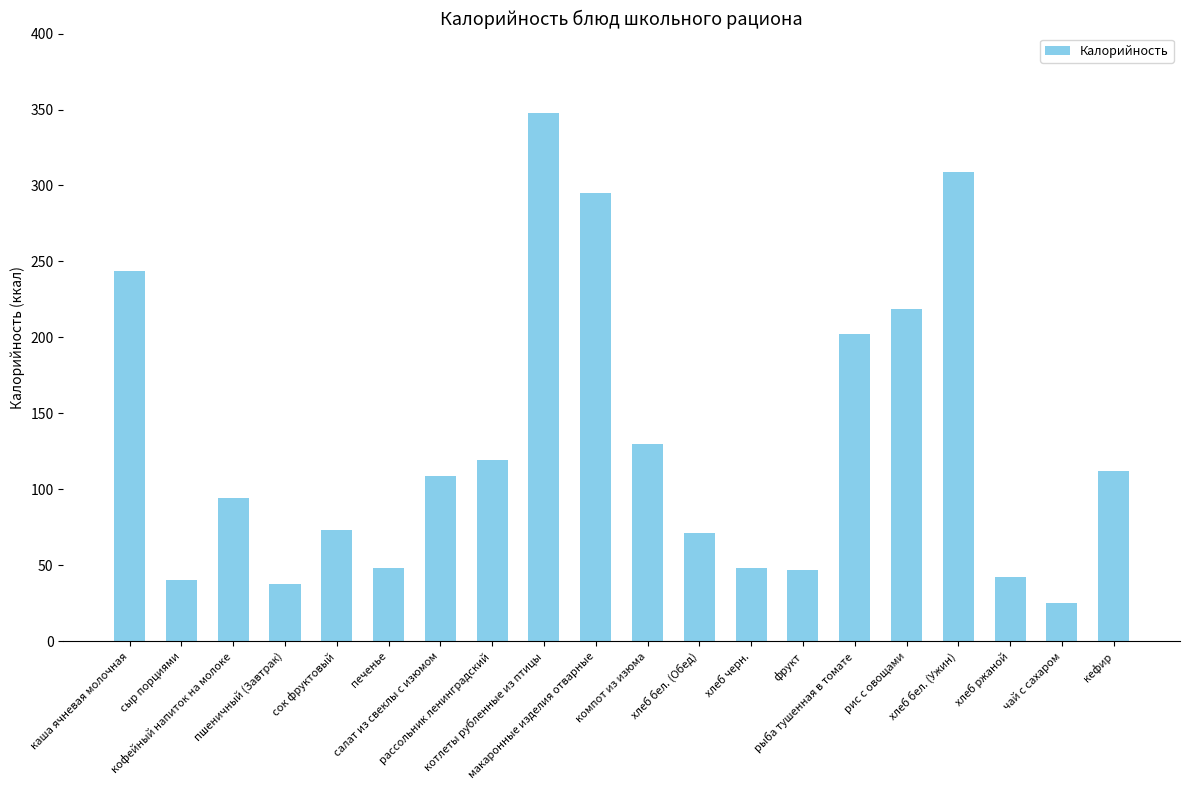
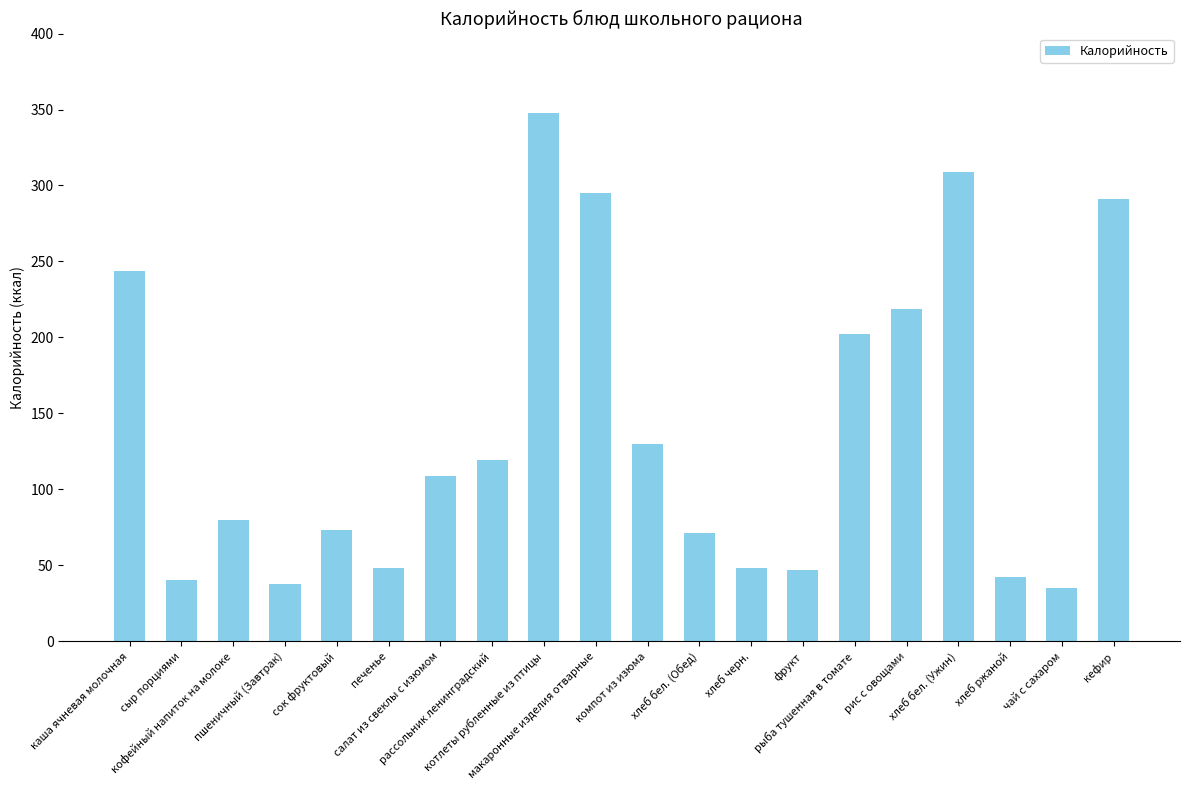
кофейный напиток на молоке: 94 -> 80
чай с сахаром: 25 -> 35
кефир: 112 -> 291
